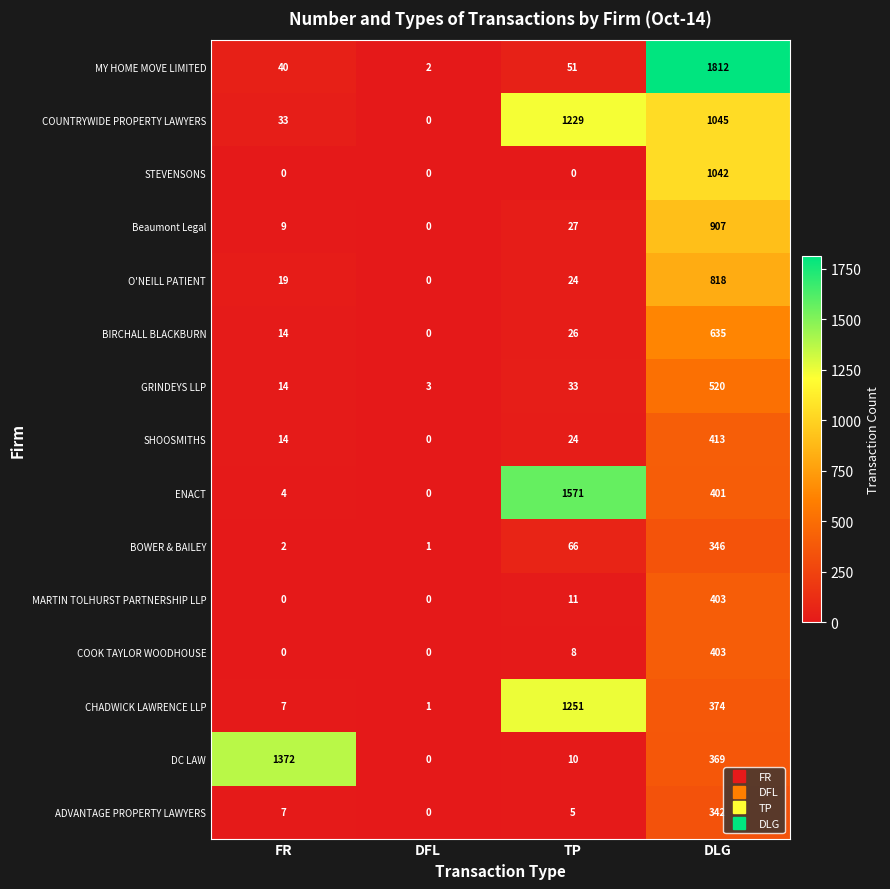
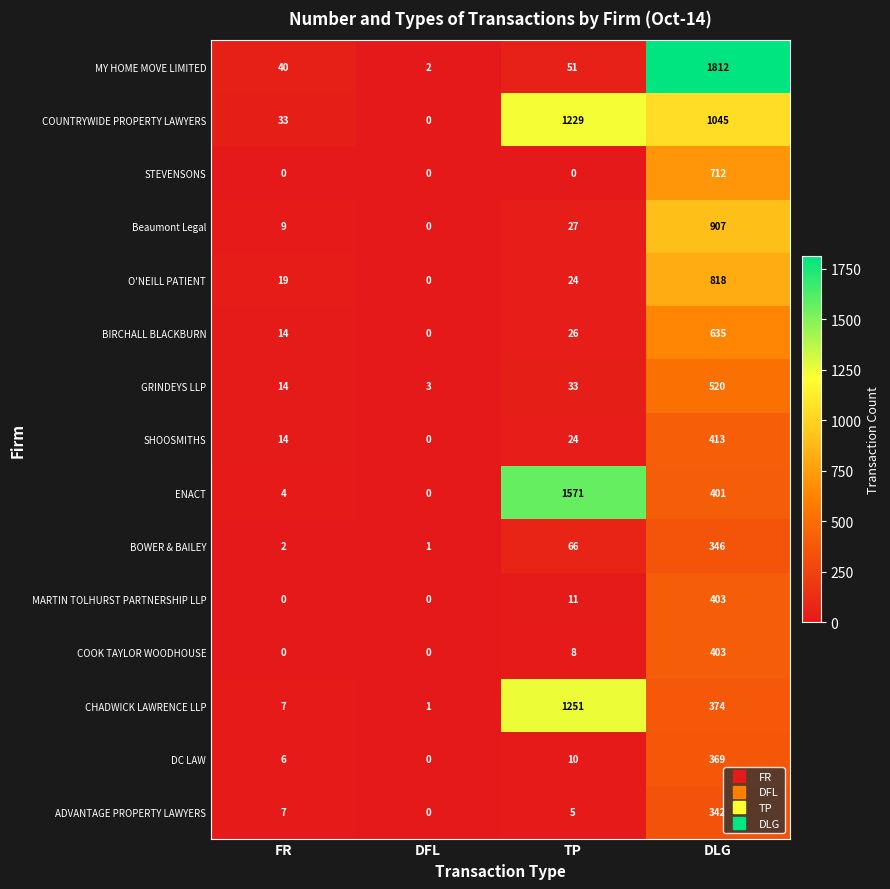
STEVENSONS, DLG: 1042 -> 712
DC LAW, FR: 1372 -> 6
